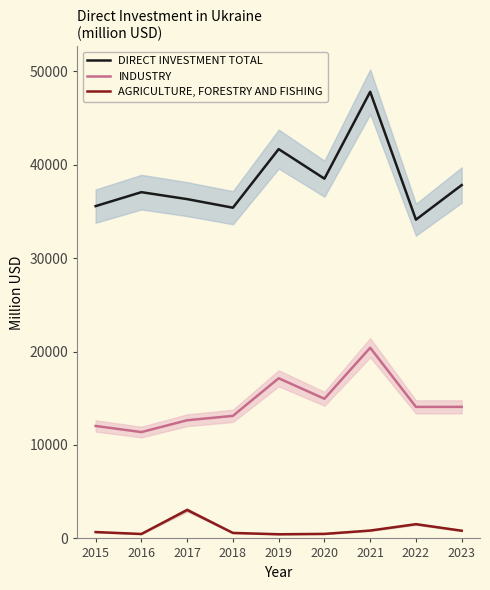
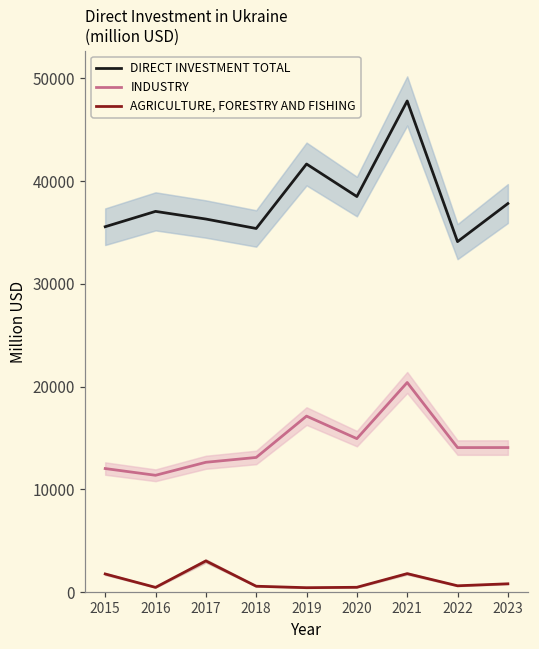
AGRICULTURE, FORESTRY AND FISHING, 2015: 1000 -> 2000
AGRICULTURE, FORESTRY AND FISHING, 2021: 1000 -> 2000
AGRICULTURE, FORESTRY AND FISHING, 2022: 2000 -> 1000
